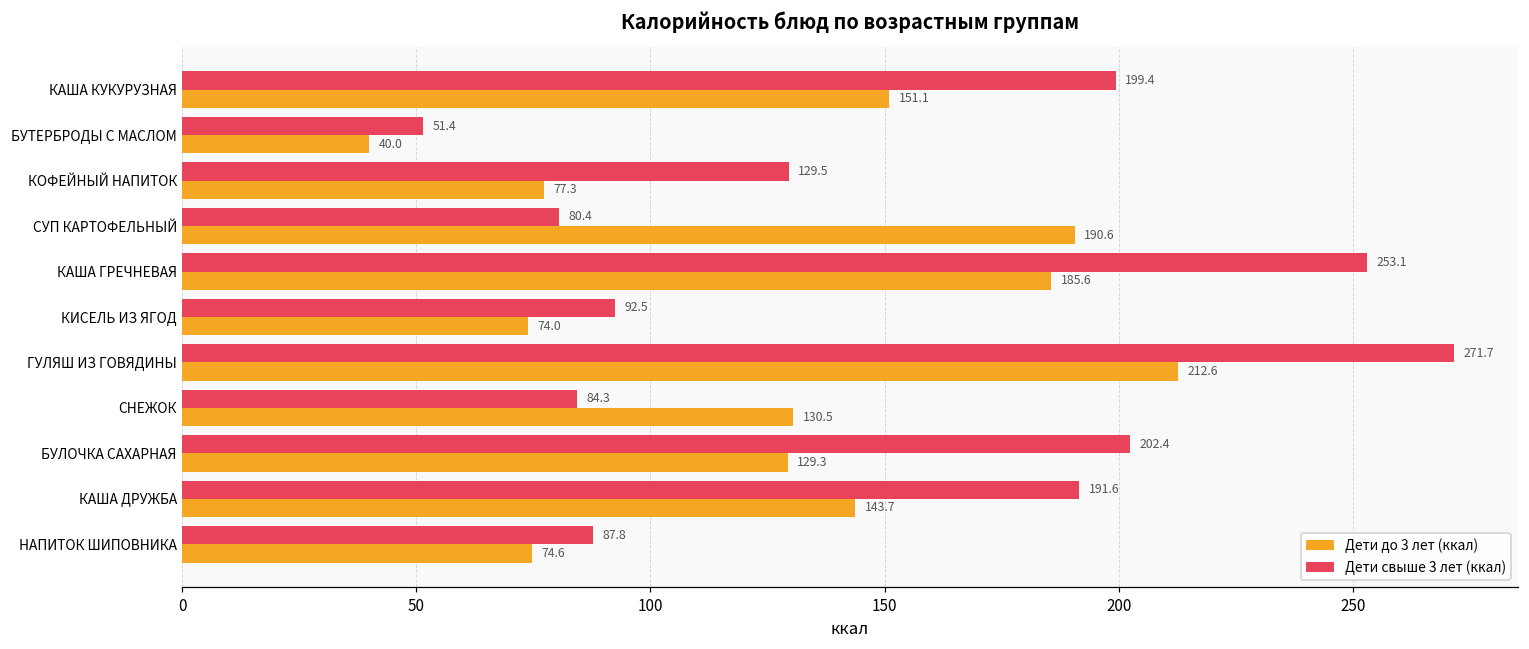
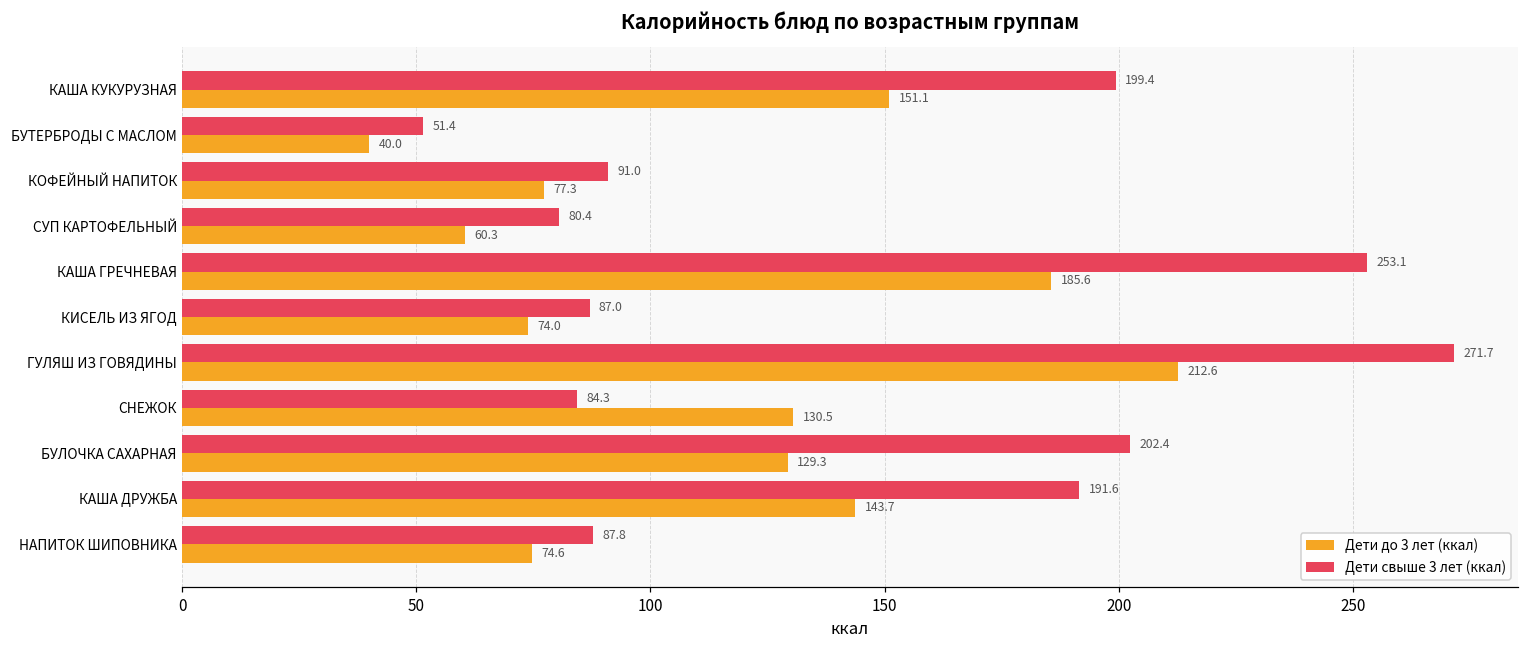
Дети свыше 3 лет (ккал), КОФЕЙНЫЙ НАПИТОК: 129.5 -> 91.0
Дети до 3 лет (ккал), СУП КАРТОФЕЛЬНЫЙ: 190.6 -> 60.3
Дети свыше 3 лет (ккал), КИСЕЛЬ ИЗ ЯГОД: 92.5 -> 87.0
